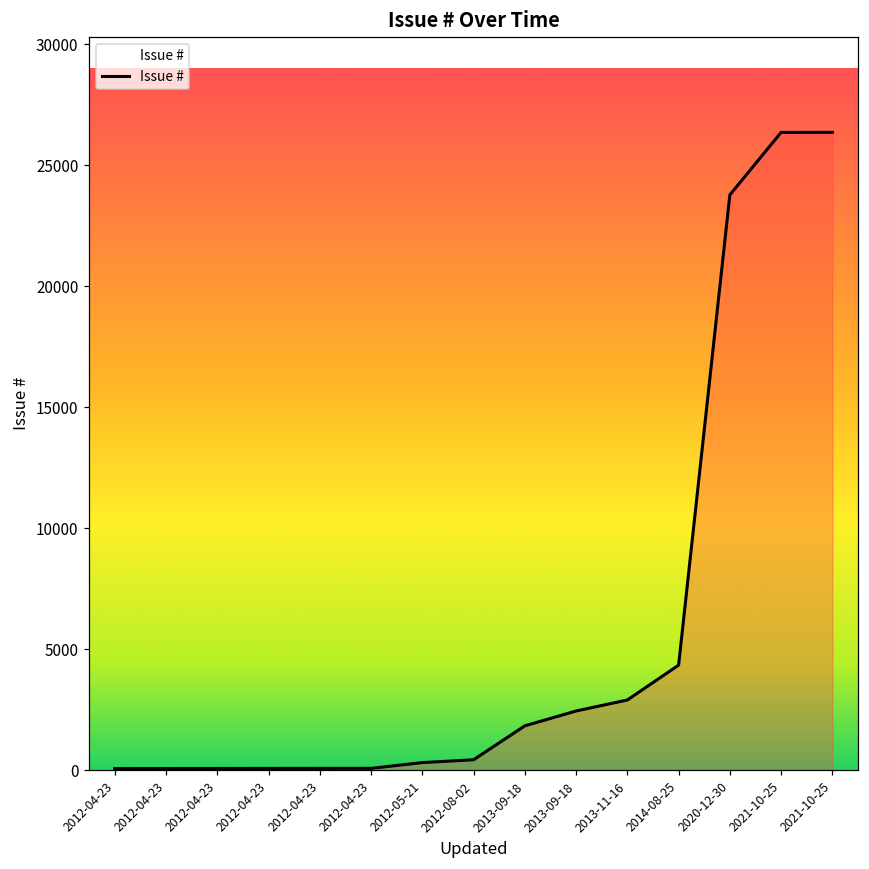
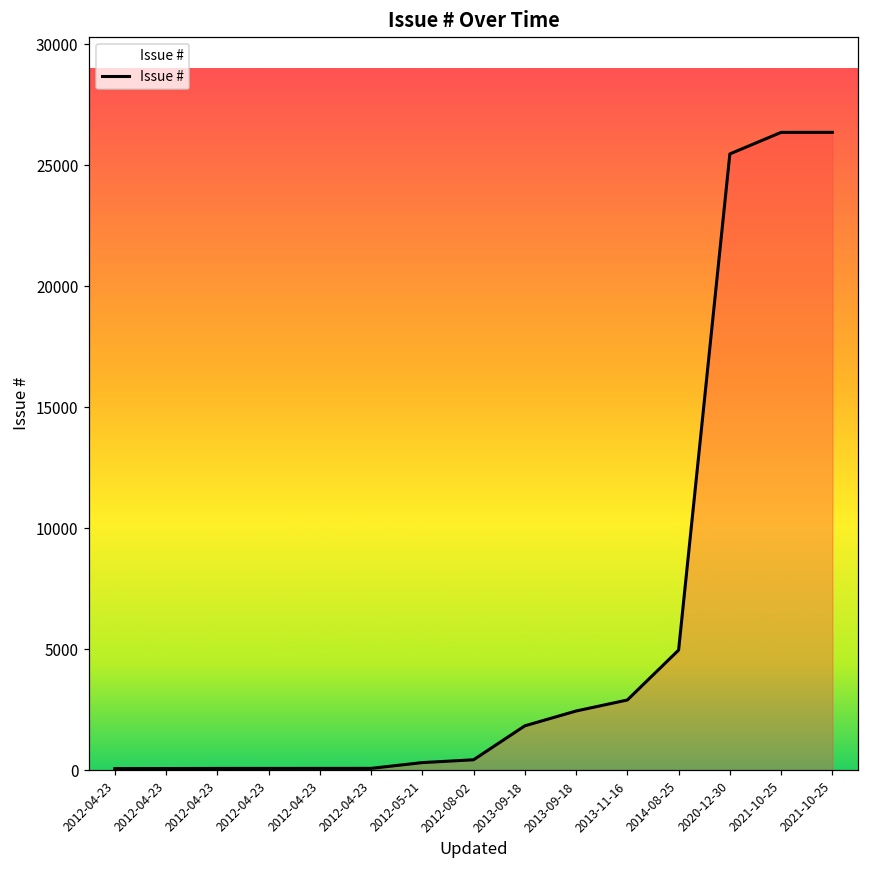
2014-08-25: 4300 -> 5000
2020-12-30: 23800 -> 25500
